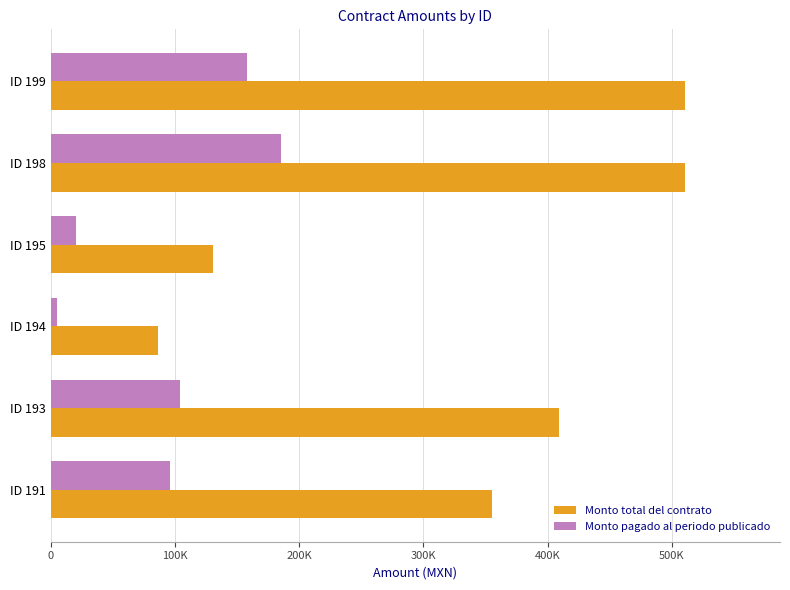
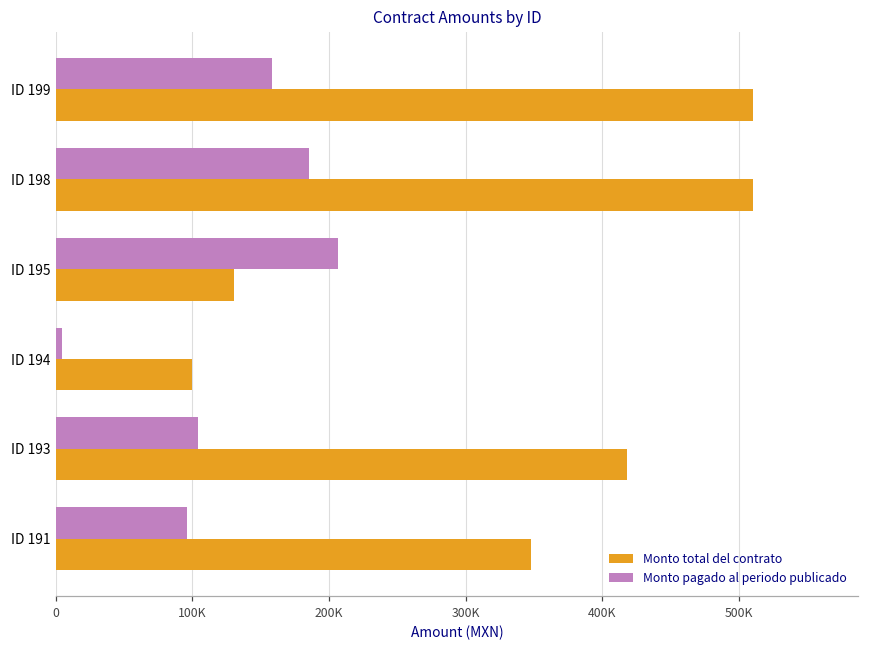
Monto pagado al periodo publicado, ID 195: 20000 -> 206000
Monto total del contrato, ID 194: 86000 -> 100000
Monto total del contrato, ID 193: 409000 -> 418000
Monto total del contrato, ID 191: 355000 -> 348000
